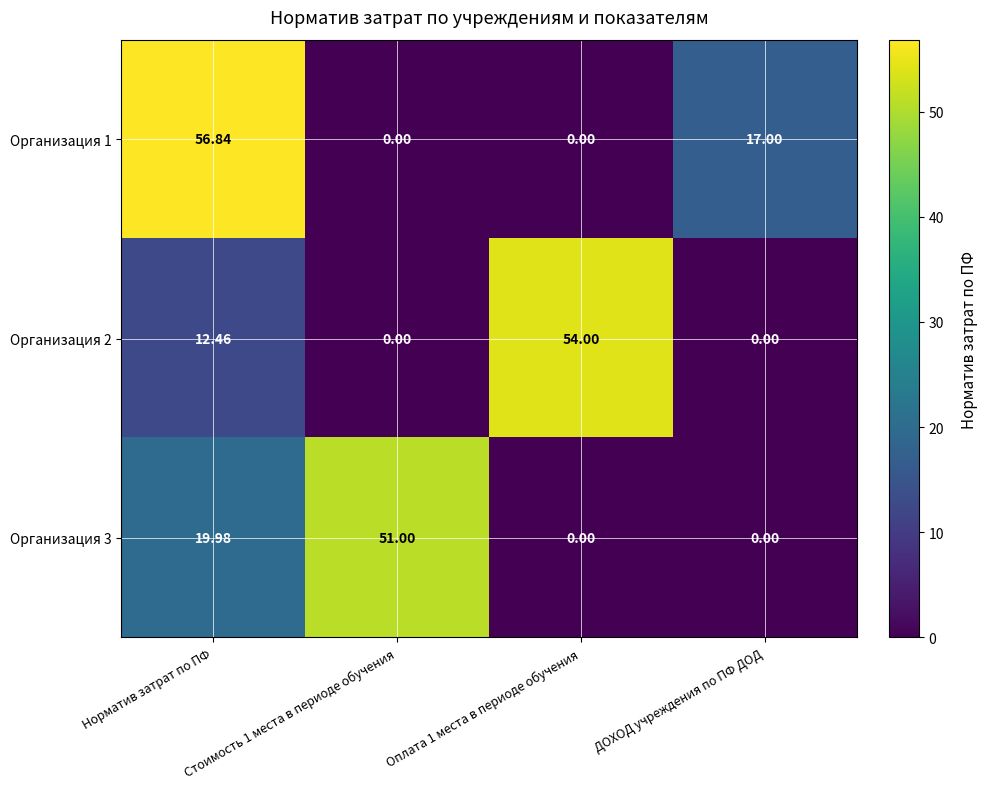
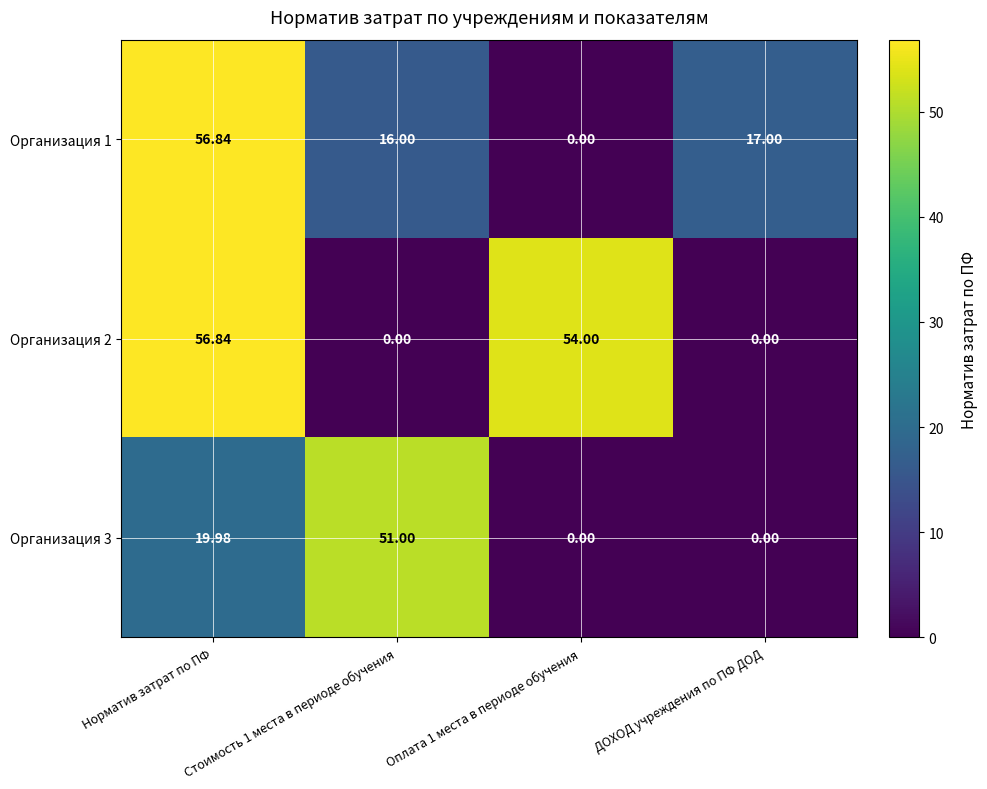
Организация 1, Стоимость 1 места в периоде обучения: 0.00 -> 16.00
Организация 2, Норматив затрат по ПФ: 12.46 -> 56.84
